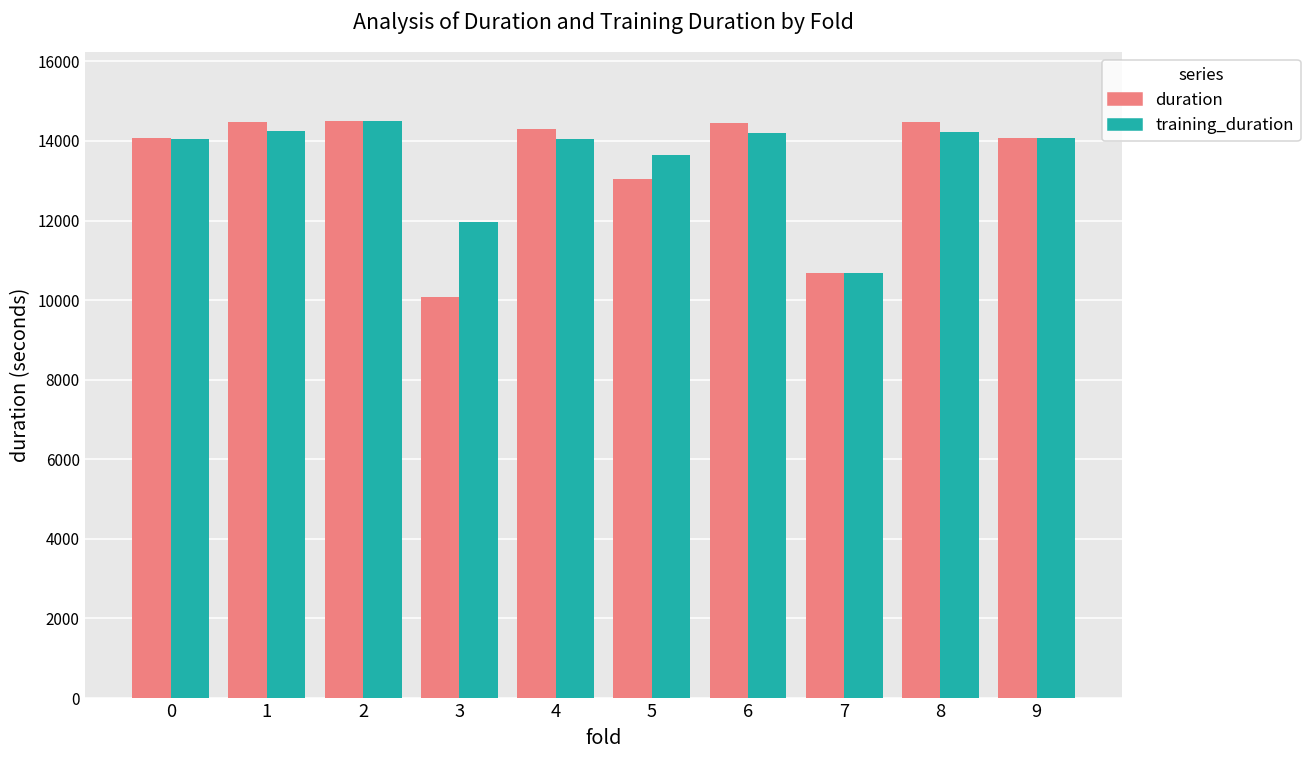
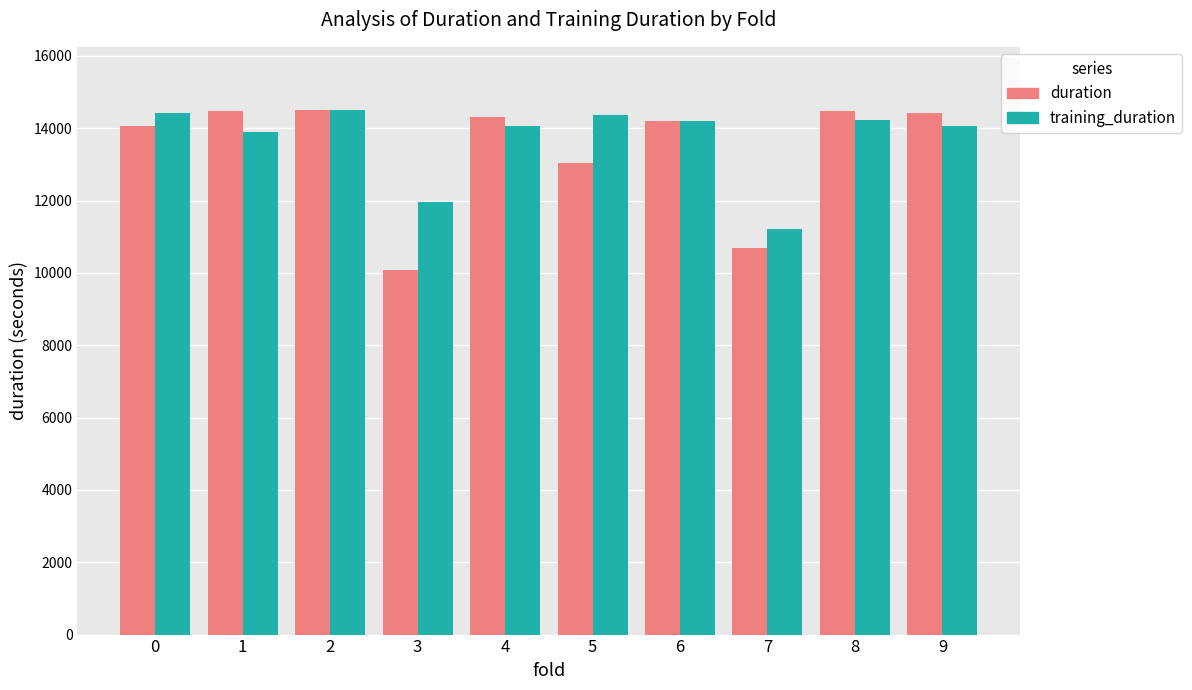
training_duration, 0: 14100 -> 14400
training_duration, 1: 14200 -> 13900
training_duration, 5: 13700 -> 14400
duration, 6: 14500 -> 14200
training_duration, 7: 10700 -> 11200
duration, 9: 14100 -> 14400
